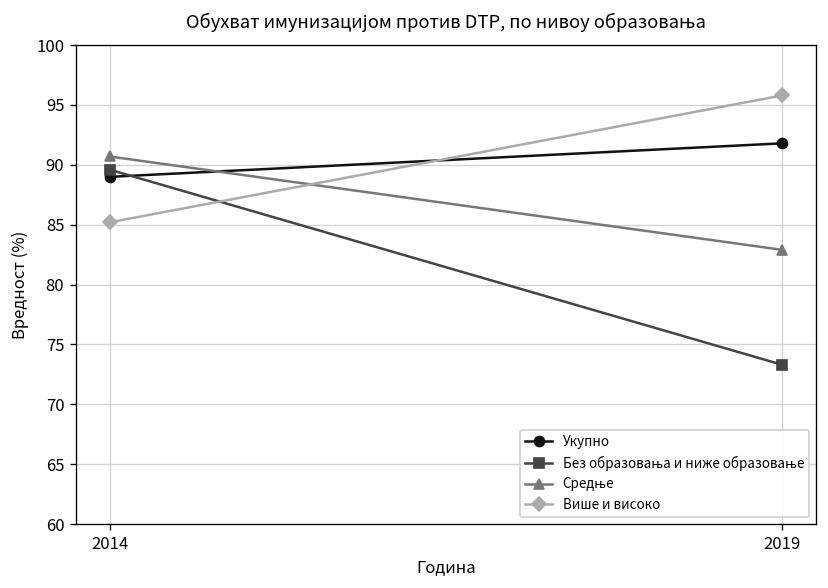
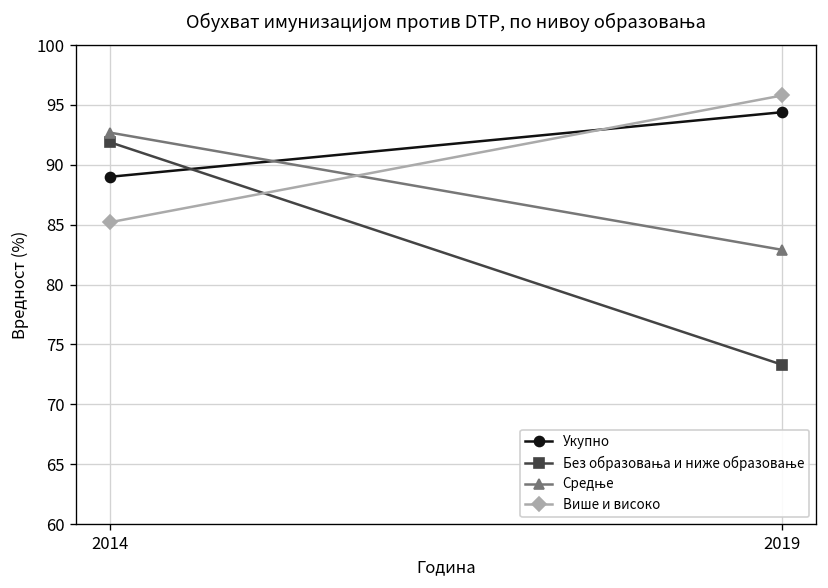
Без образовања и ниже образовање, 2014: 90 -> 92
Средње, 2014: 91 -> 93
Укупно, 2019: 92 -> 94
